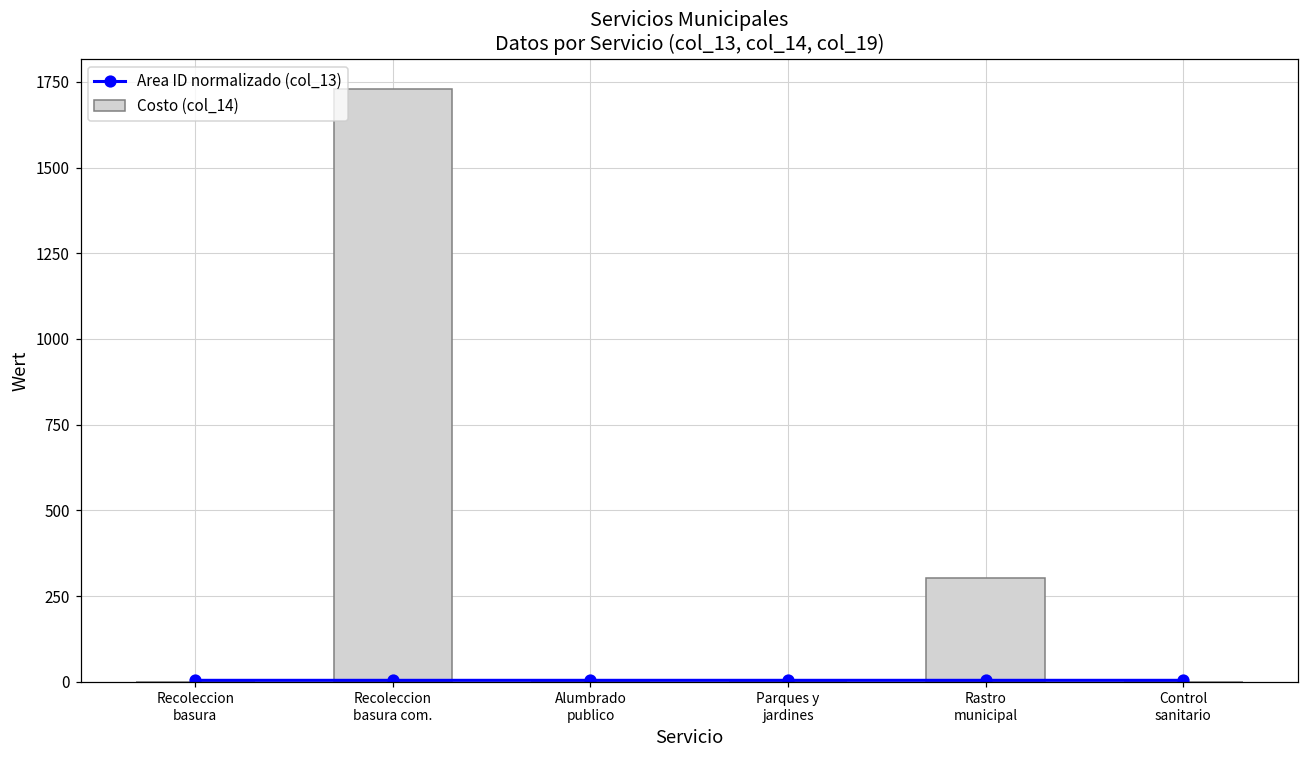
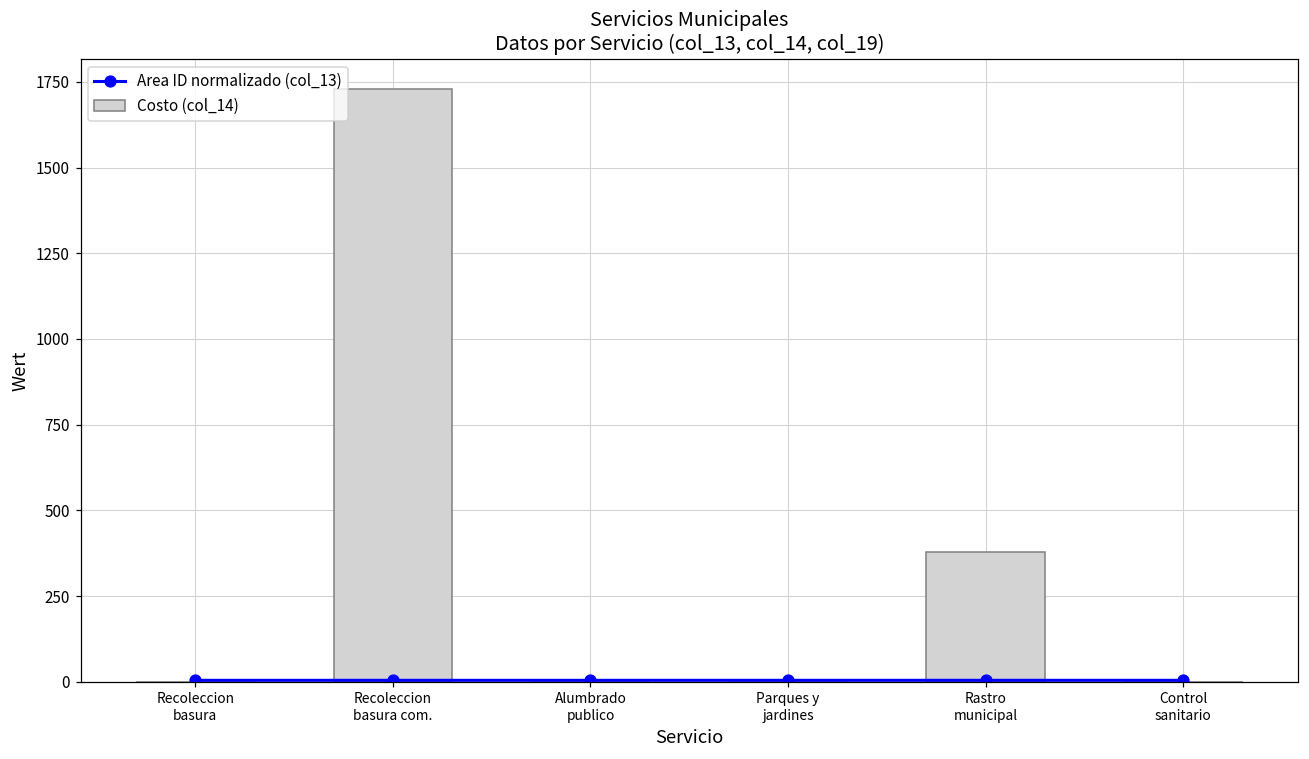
Costo (col_14), Rastro municipal: 300 -> 380
